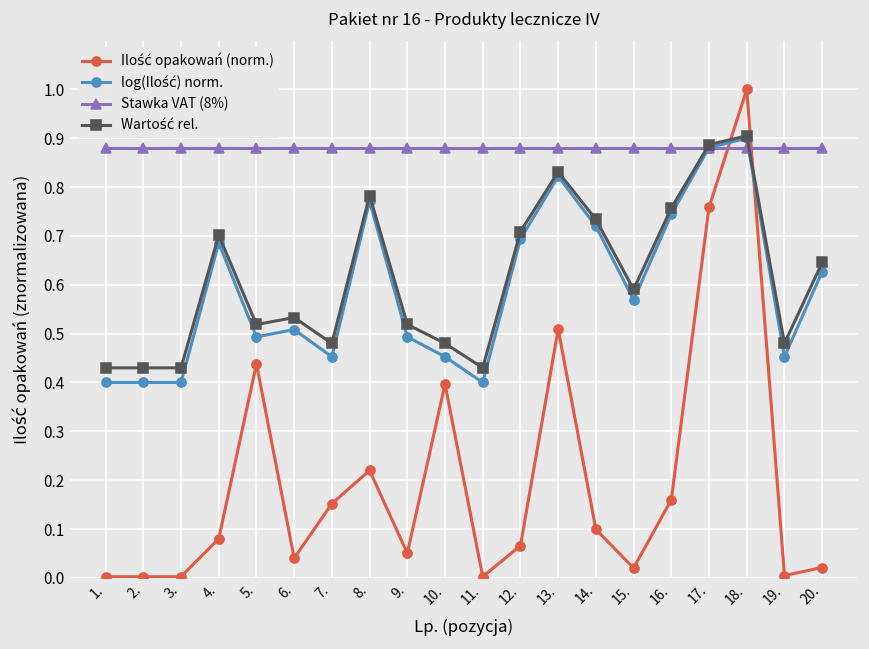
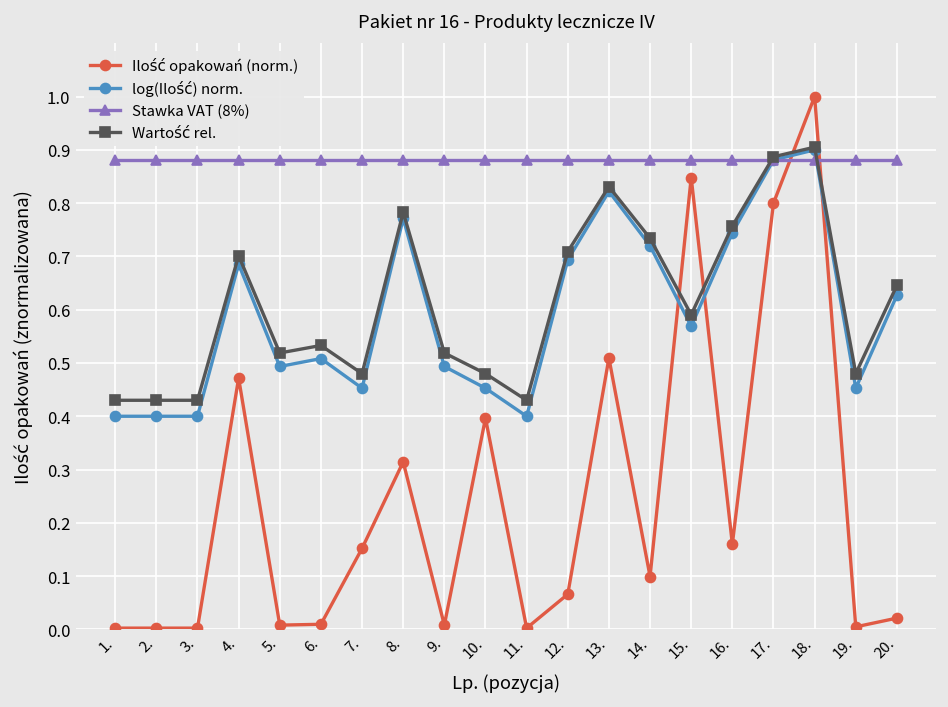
Ilość opakowań (norm.), 4.: 0.08 -> 0.47
Ilość opakowań (norm.), 5.: 0.44 -> 0.01
Ilość opakowań (norm.), 6.: 0.04 -> 0.01
Ilość opakowań (norm.), 8.: 0.22 -> 0.31
Ilość opakowań (norm.), 9.: 0.05 -> 0.01
Ilość opakowań (norm.), 15.: 0.02 -> 0.85
Ilość opakowań (norm.), 17.: 0.76 -> 0.80
